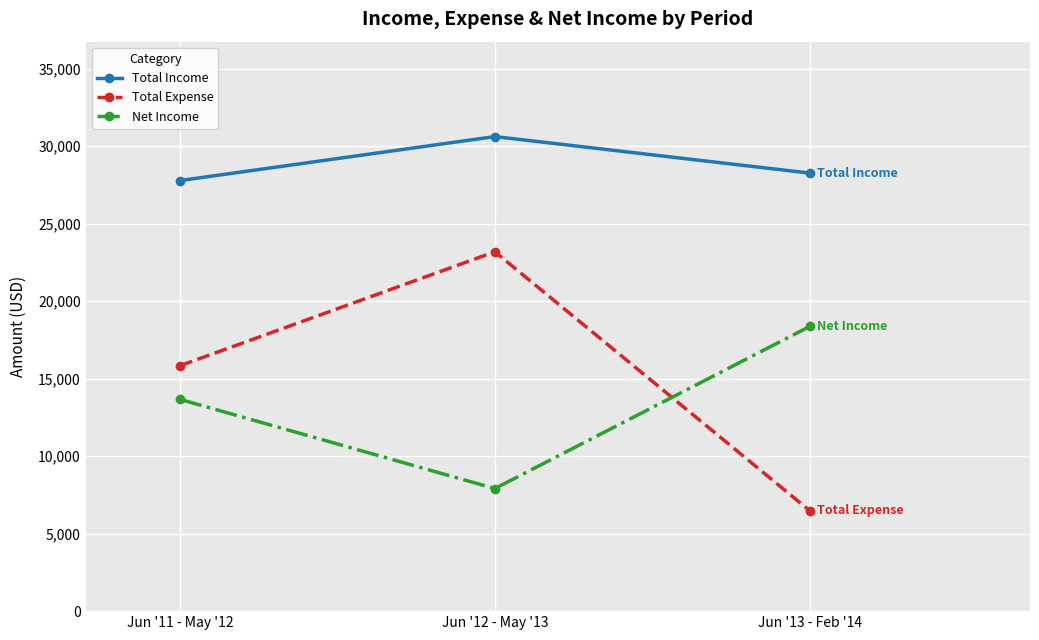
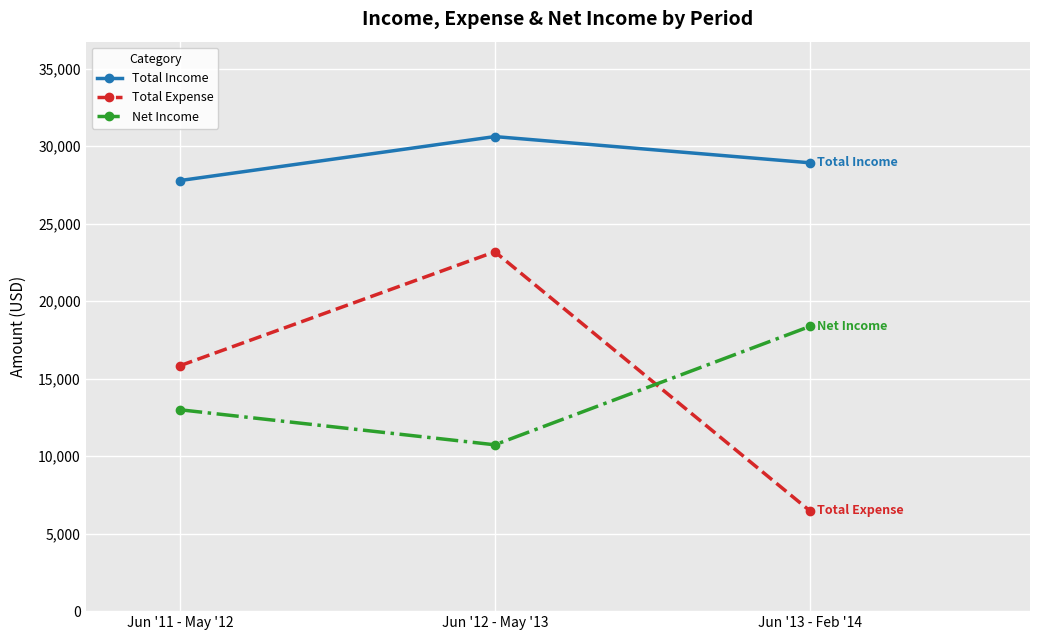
Net Income, Jun '11 - May '12: 13,700 -> 13,000
Net Income, Jun '12 - May '13: 7,900 -> 10,700
Total Income, Jun '13 - Feb '14: 28,300 -> 28,900
